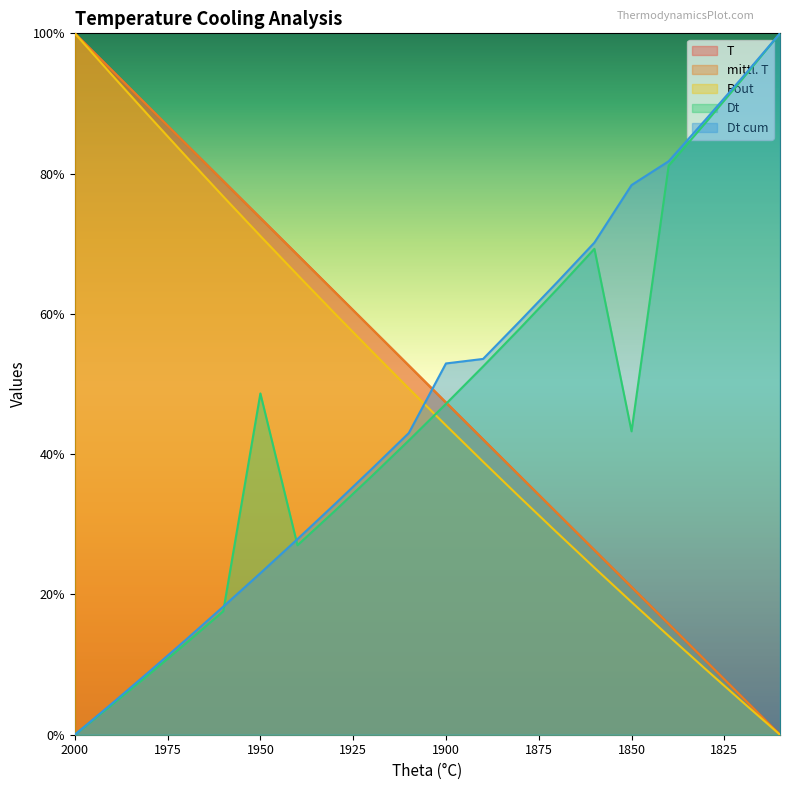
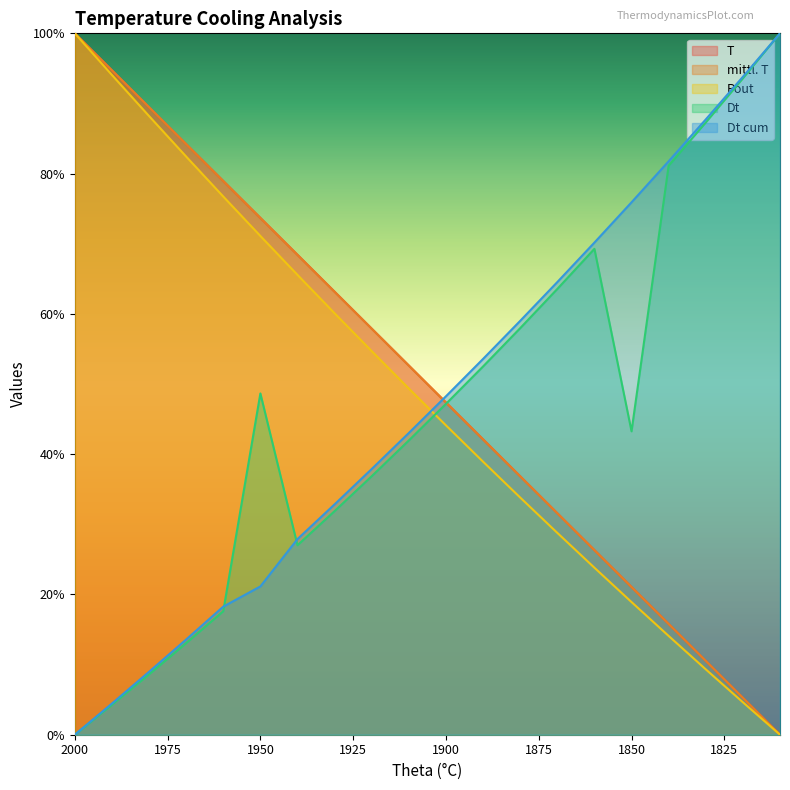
Dt cum, 1950: 23% -> 21%
Dt cum, 1900: 53% -> 48%
Dt cum, 1850: 78% -> 76%
